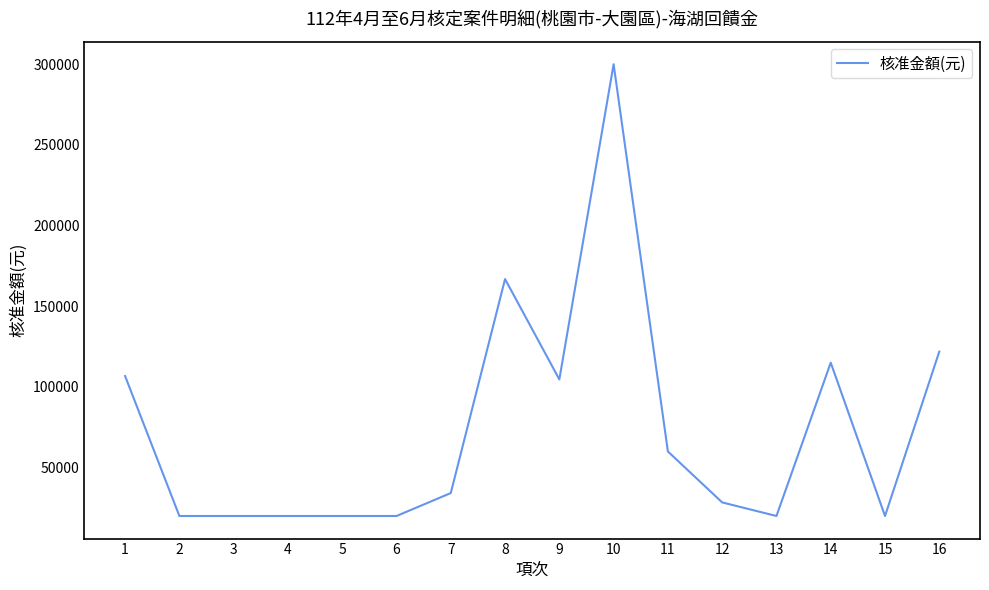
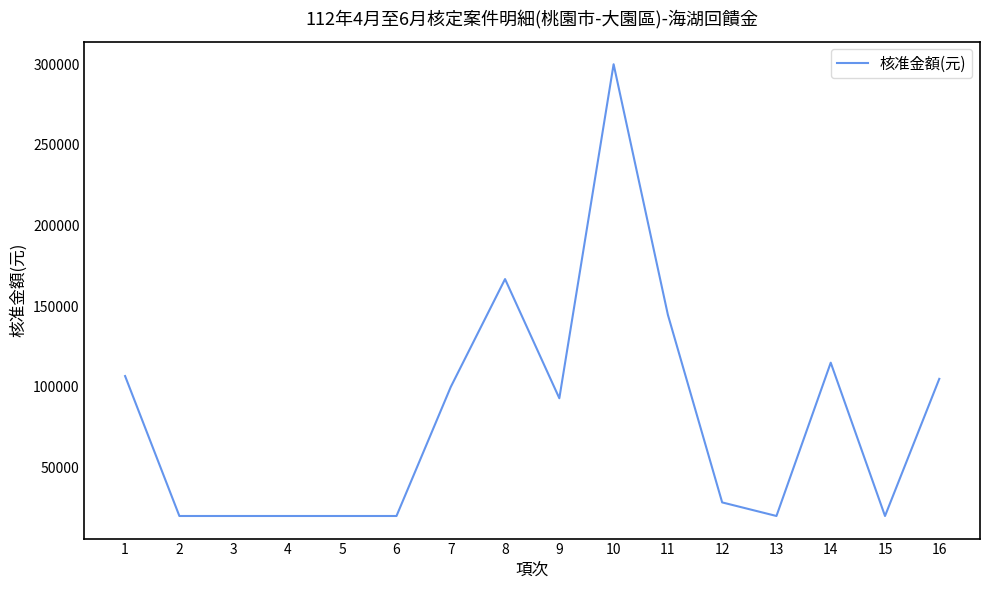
7: 34000 -> 100000
9: 105000 -> 93000
11: 60000 -> 145000
16: 122000 -> 105000
